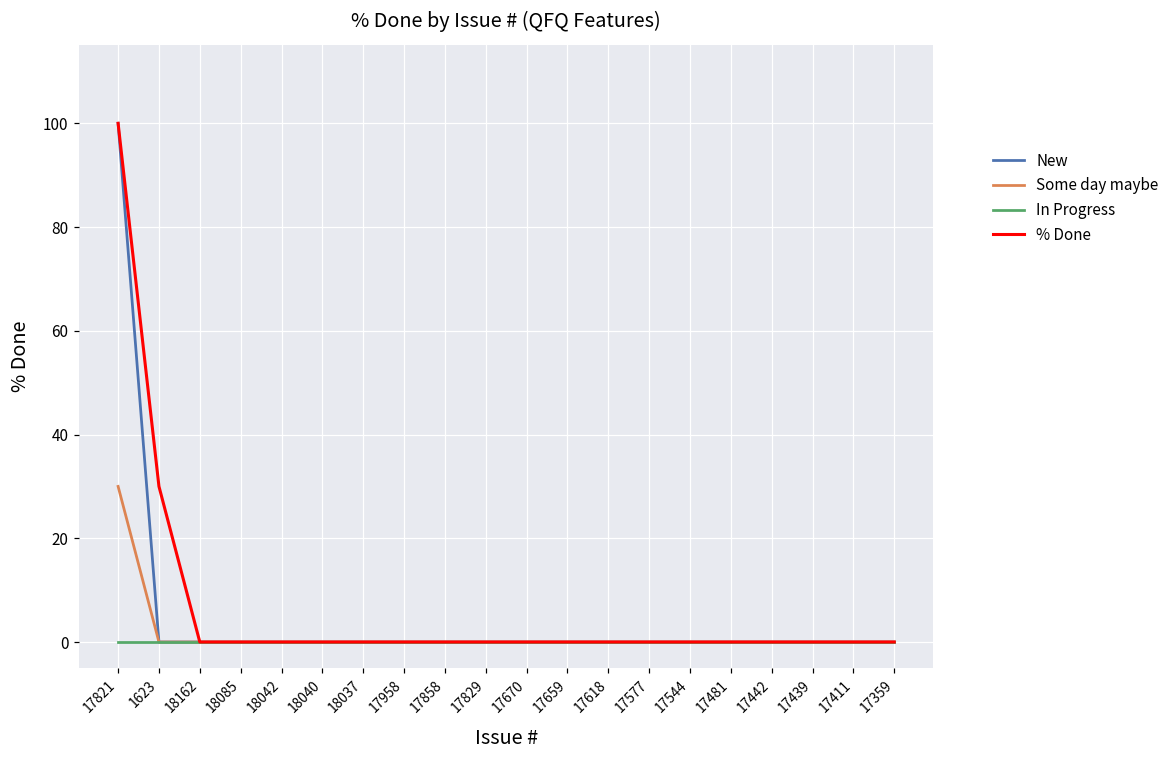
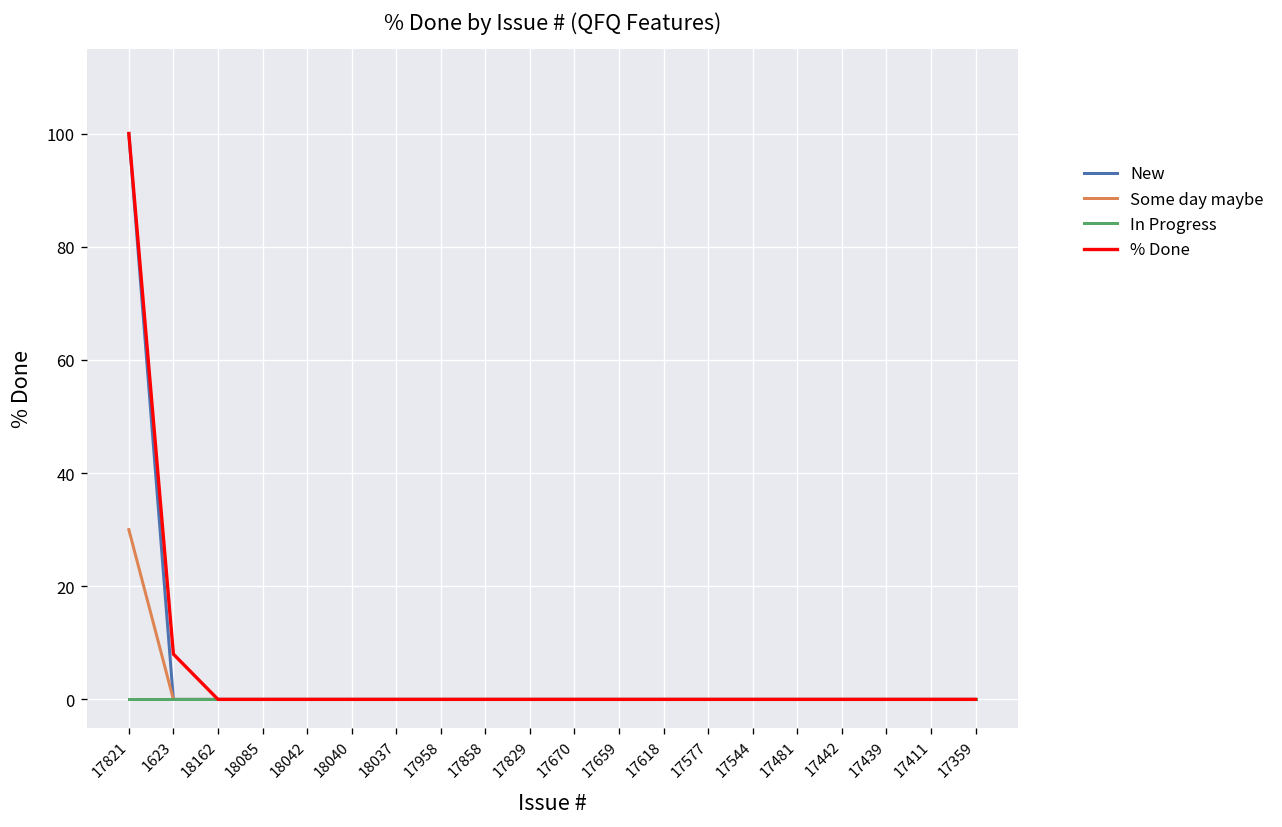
% Done, 1623: 30 -> 8
